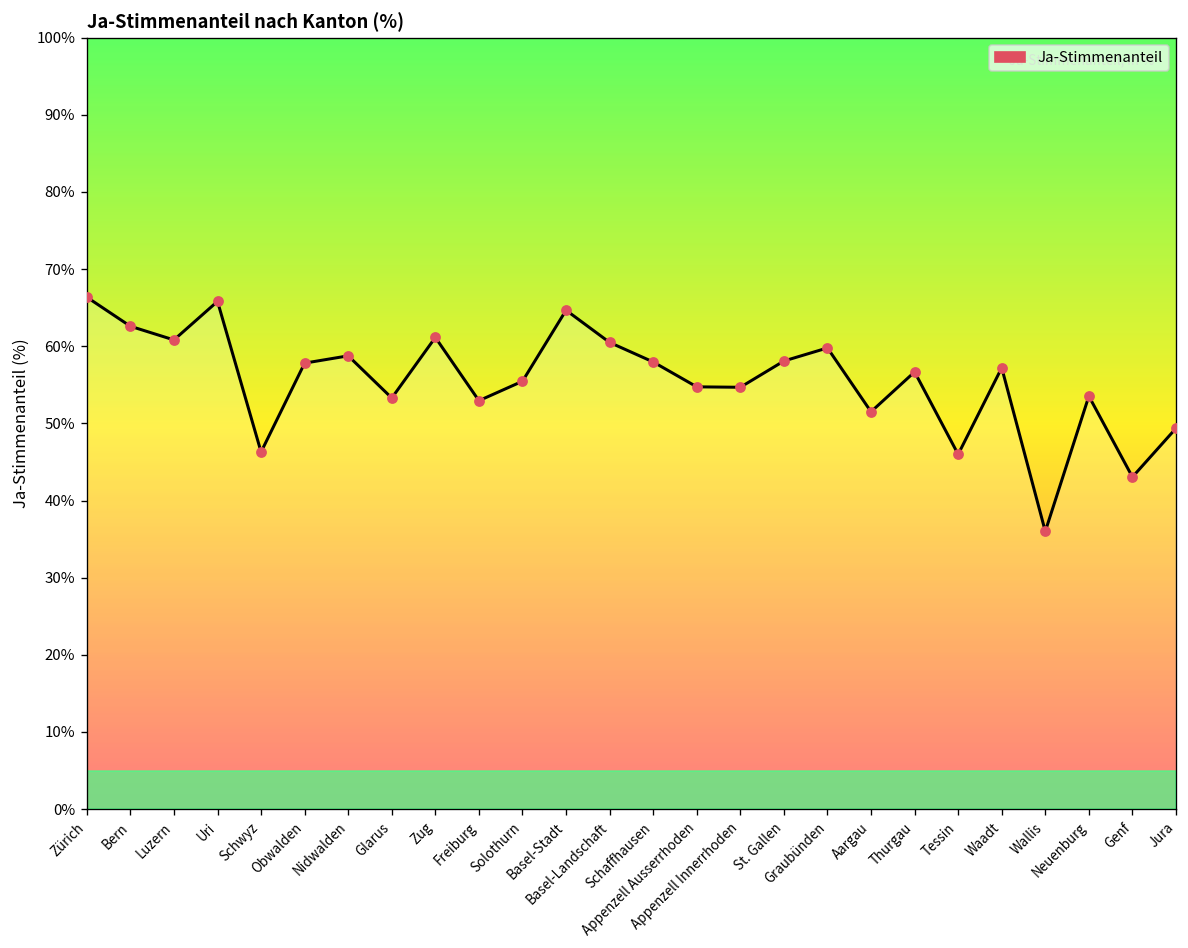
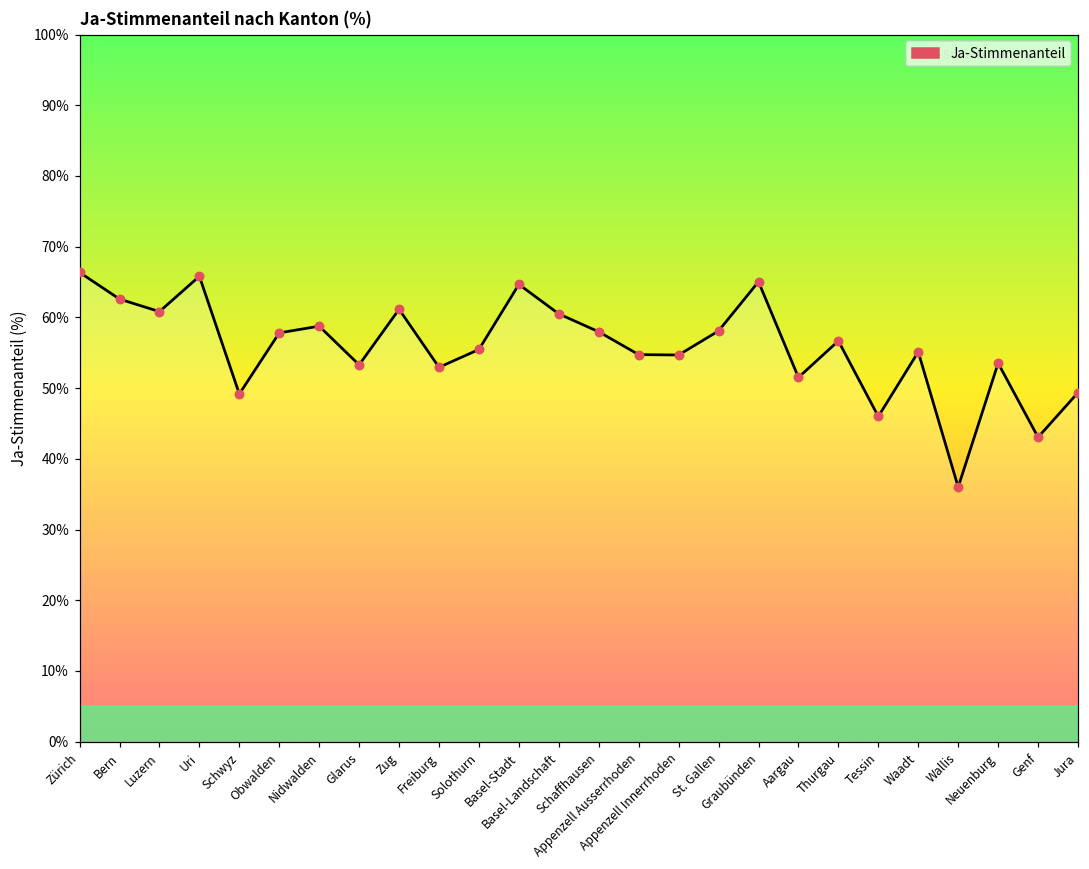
Schwyz: 46% -> 49%
Graubünden: 60% -> 65%
Waadt: 57% -> 55%
